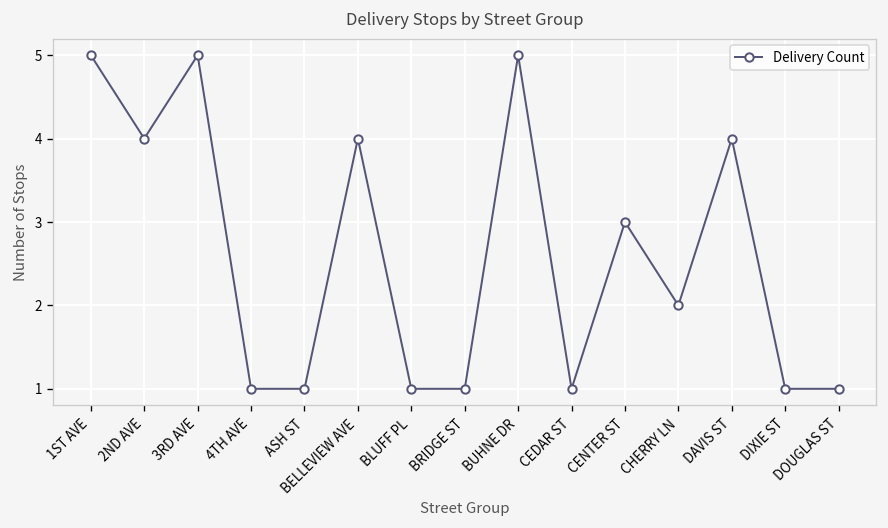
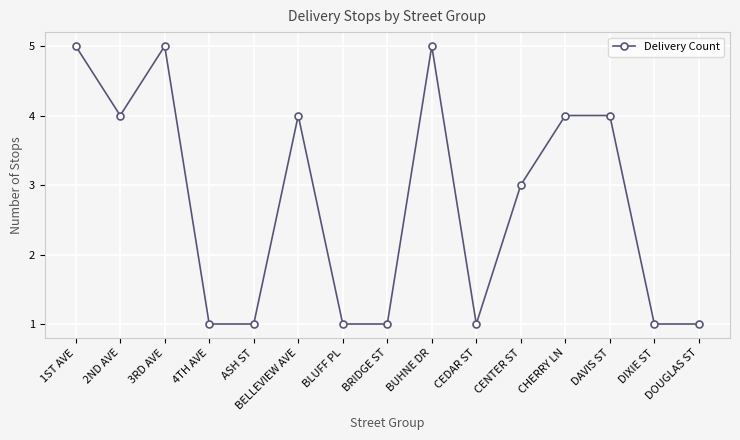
CHERRY LN: 2 -> 4
